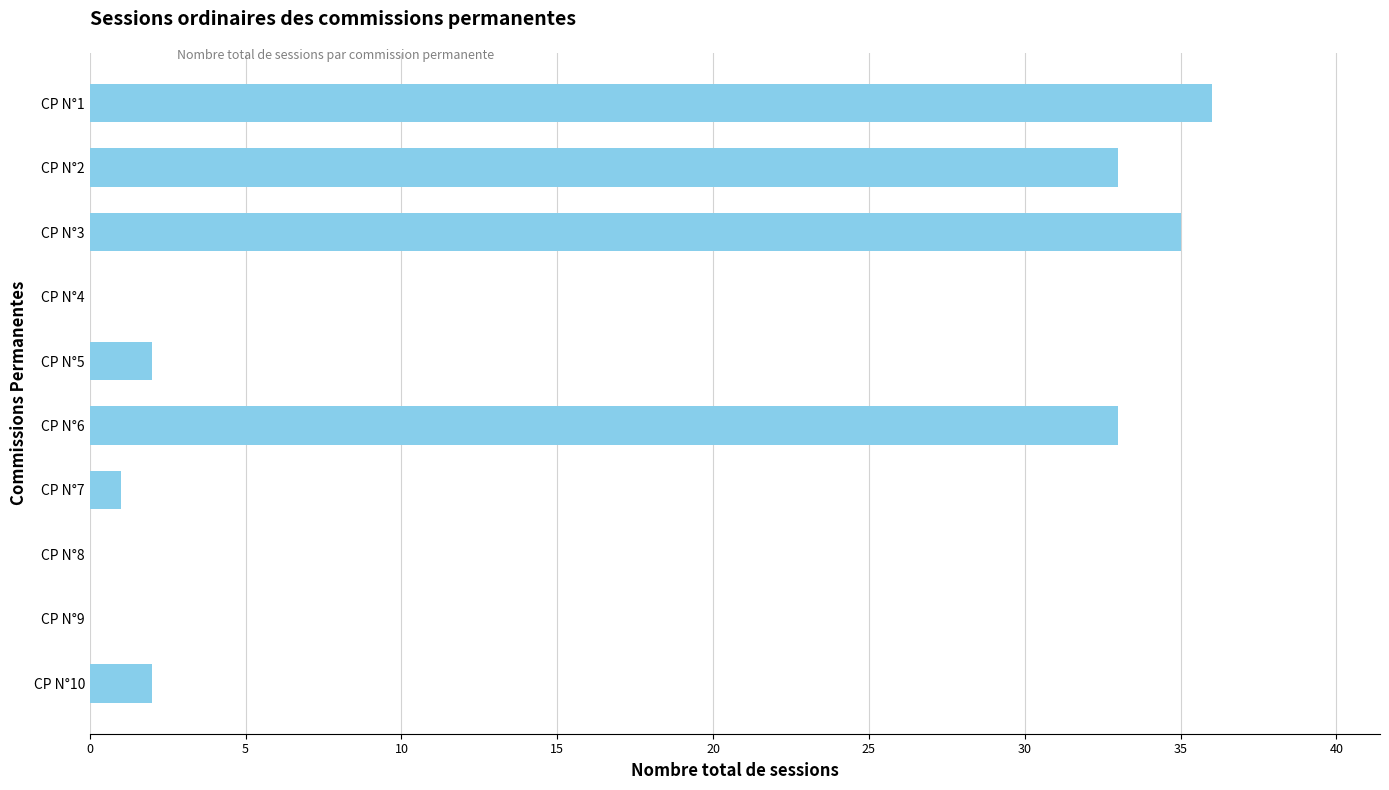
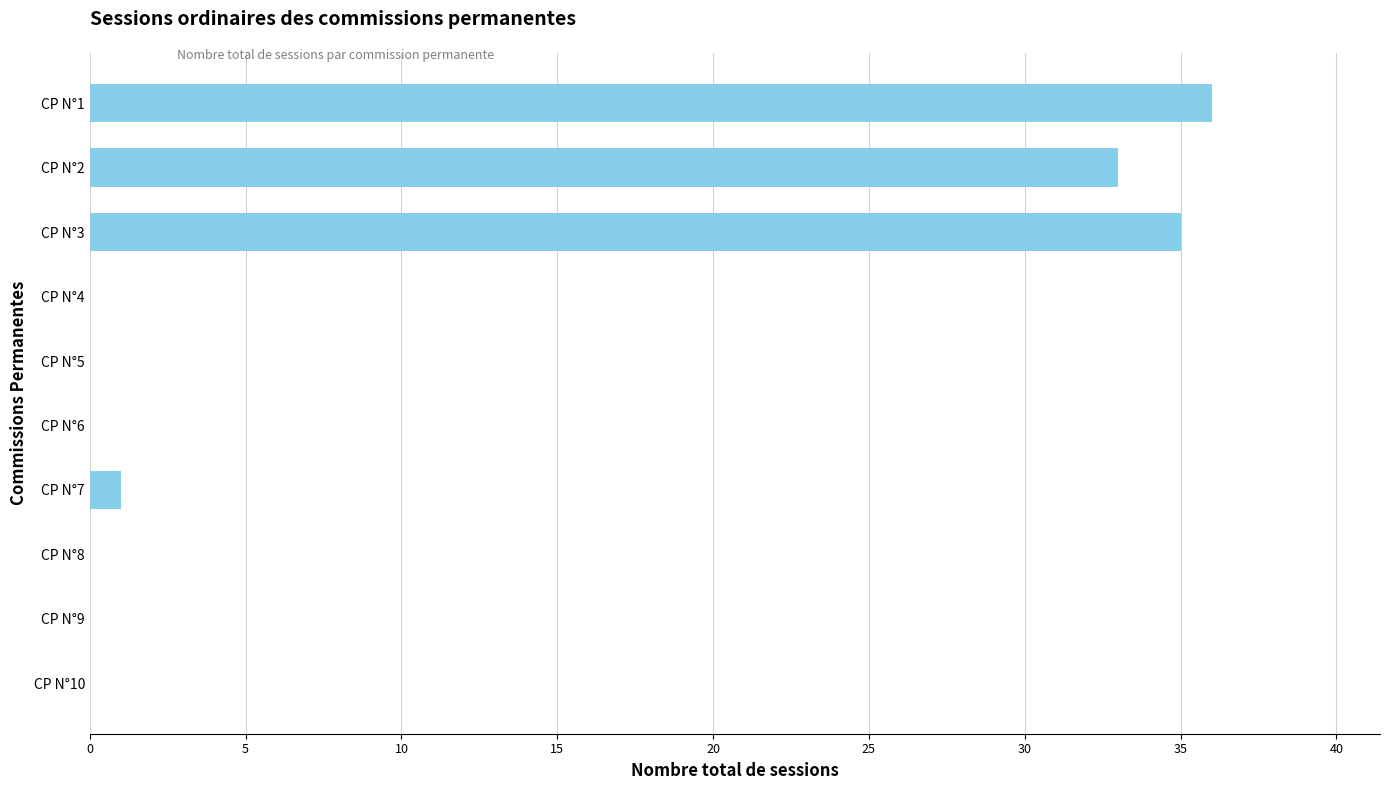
CP N°5: 2 -> 0
CP N°6: 33 -> 0
CP N°10: 2 -> 0
